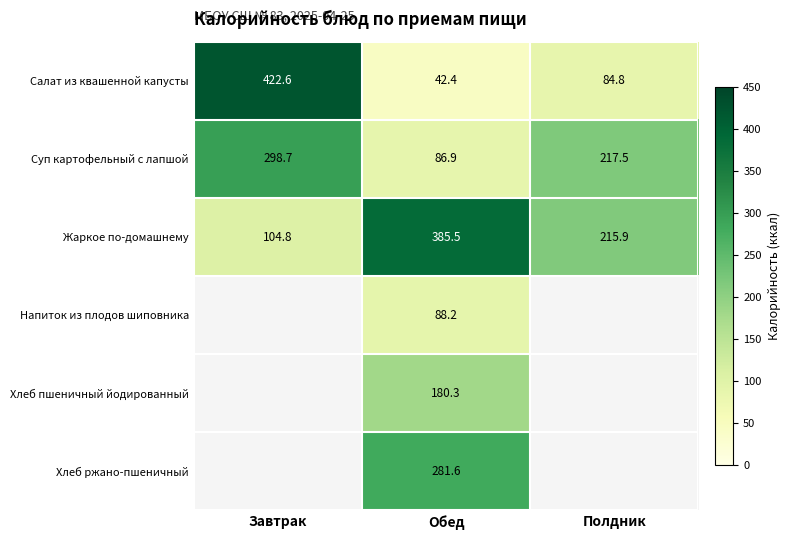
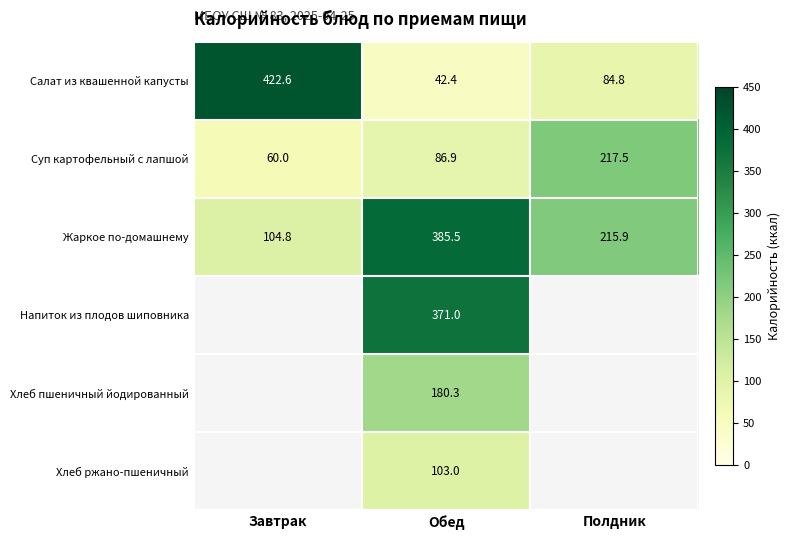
Суп картофельный с лапшой, Завтрак: 298.7 -> 60.0
Напиток из плодов шиповника, Обед: 88.2 -> 371.0
Хлеб ржано-пшеничный, Обед: 281.6 -> 103.0
